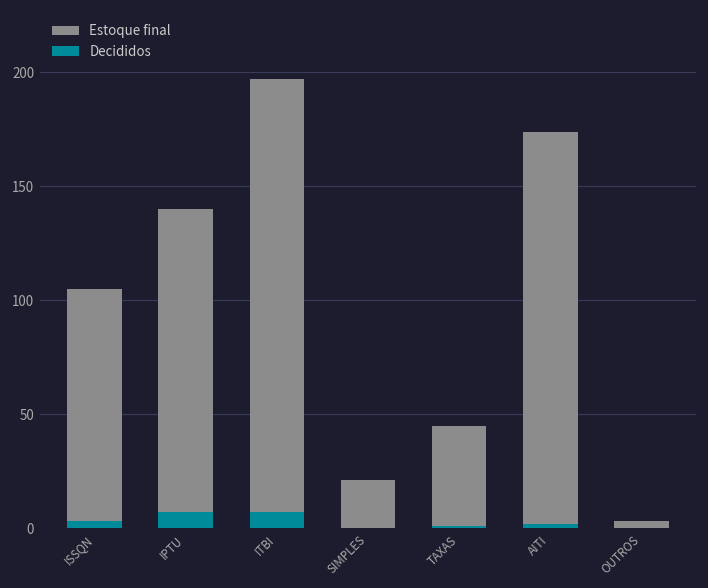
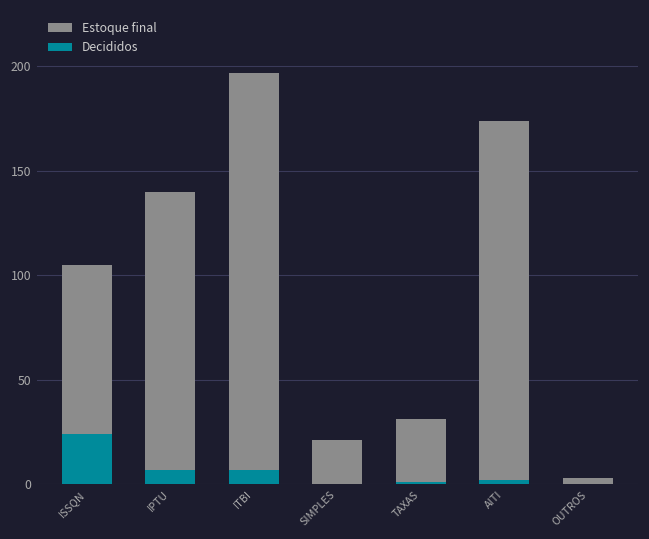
Decididos, ISSQN: 3 -> 24
Estoque final, TAXAS: 45 -> 31
